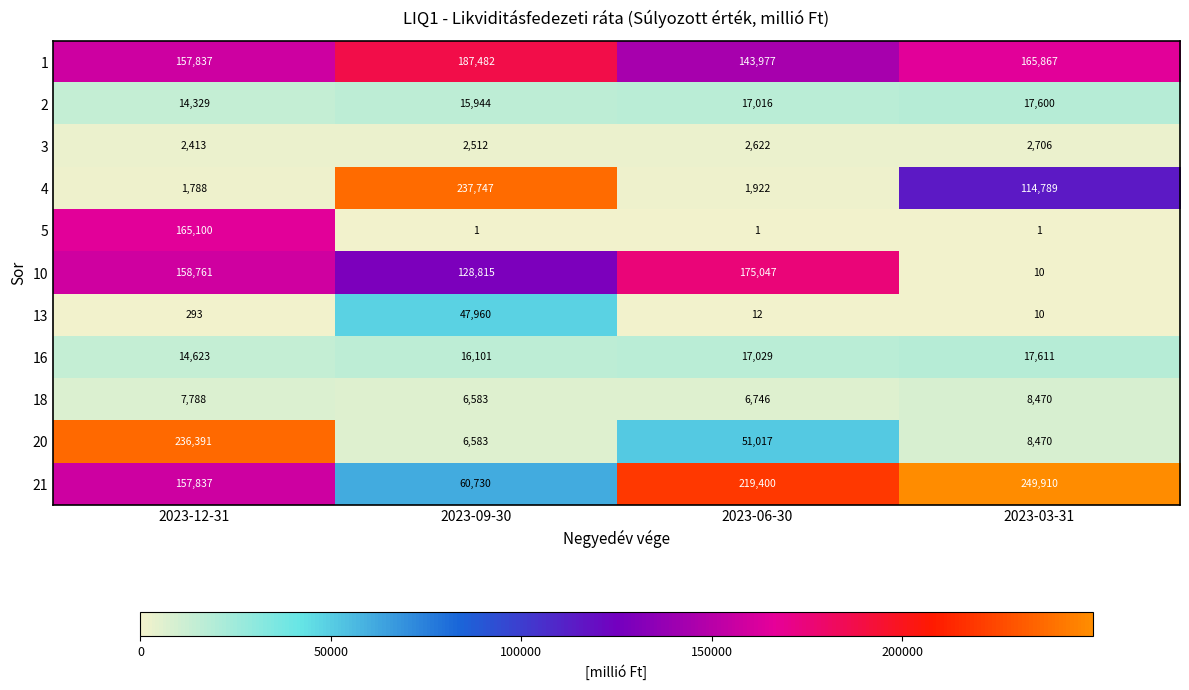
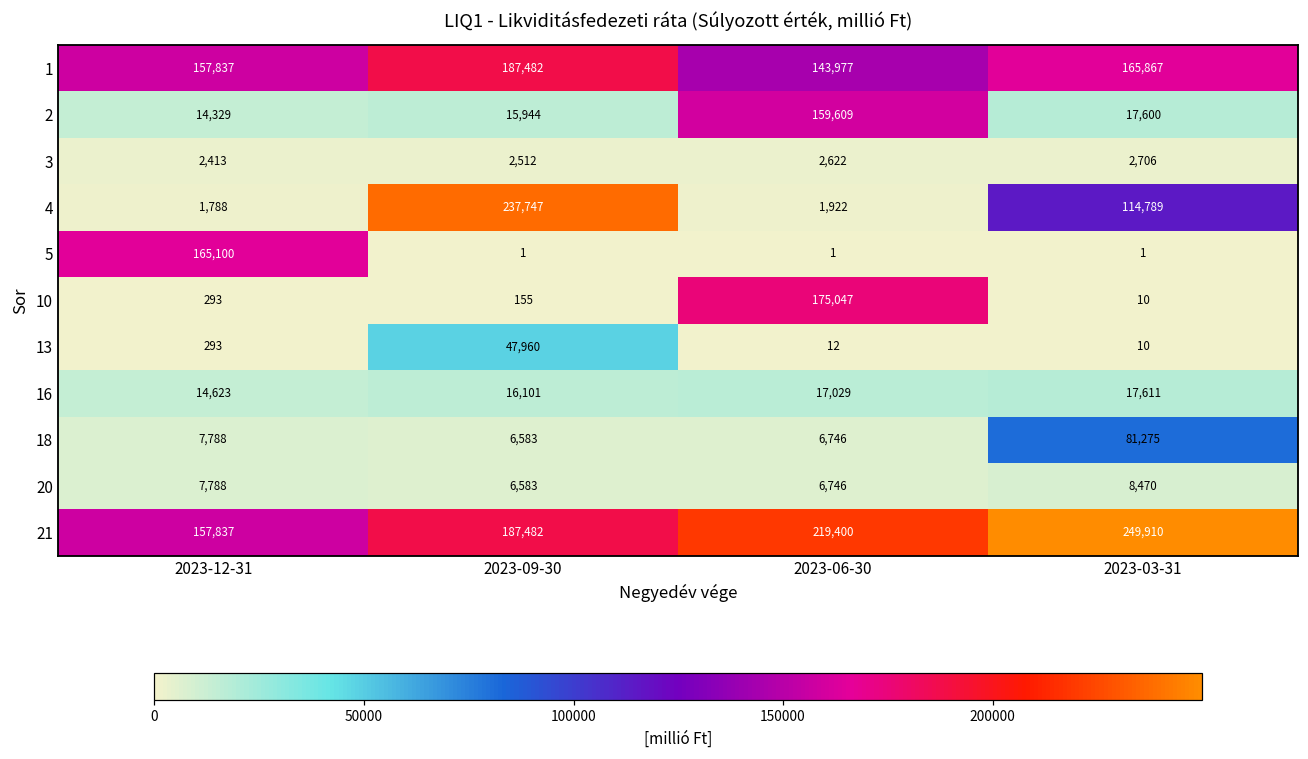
2, 2023-06-30: 17,016 -> 159,609
10, 2023-12-31: 158,761 -> 293
10, 2023-09-30: 128,815 -> 155
18, 2023-03-31: 8,470 -> 81,275
20, 2023-12-31: 236,391 -> 7,788
20, 2023-06-30: 51,017 -> 6,746
21, 2023-09-30: 60,730 -> 187,482
